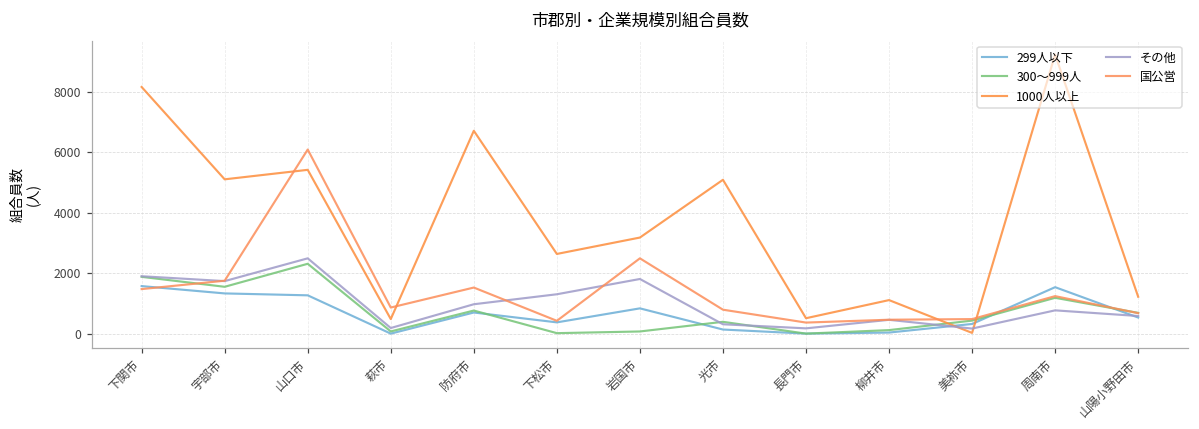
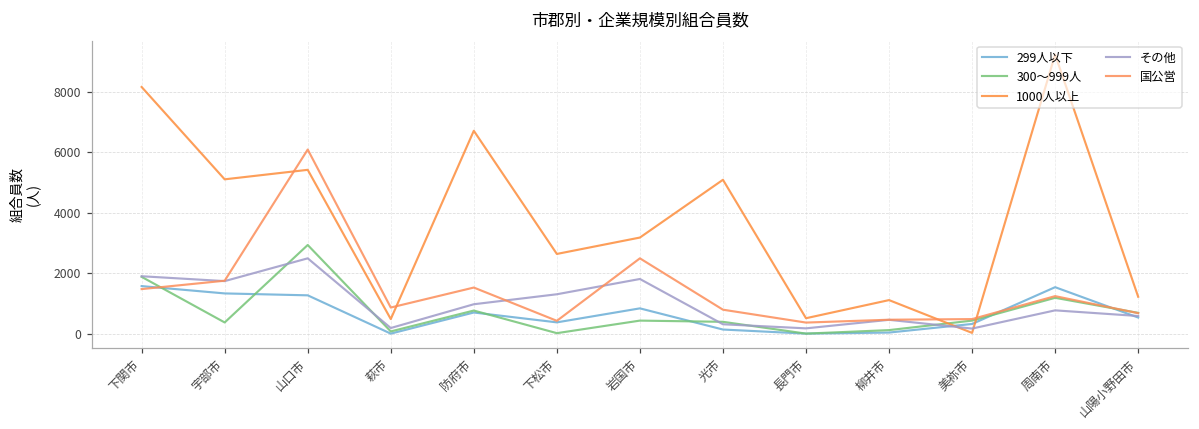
300～999人, 宇部市: 1500 -> 400
300～999人, 山口市: 2300 -> 2900
300～999人, 岩国市: 100 -> 400
